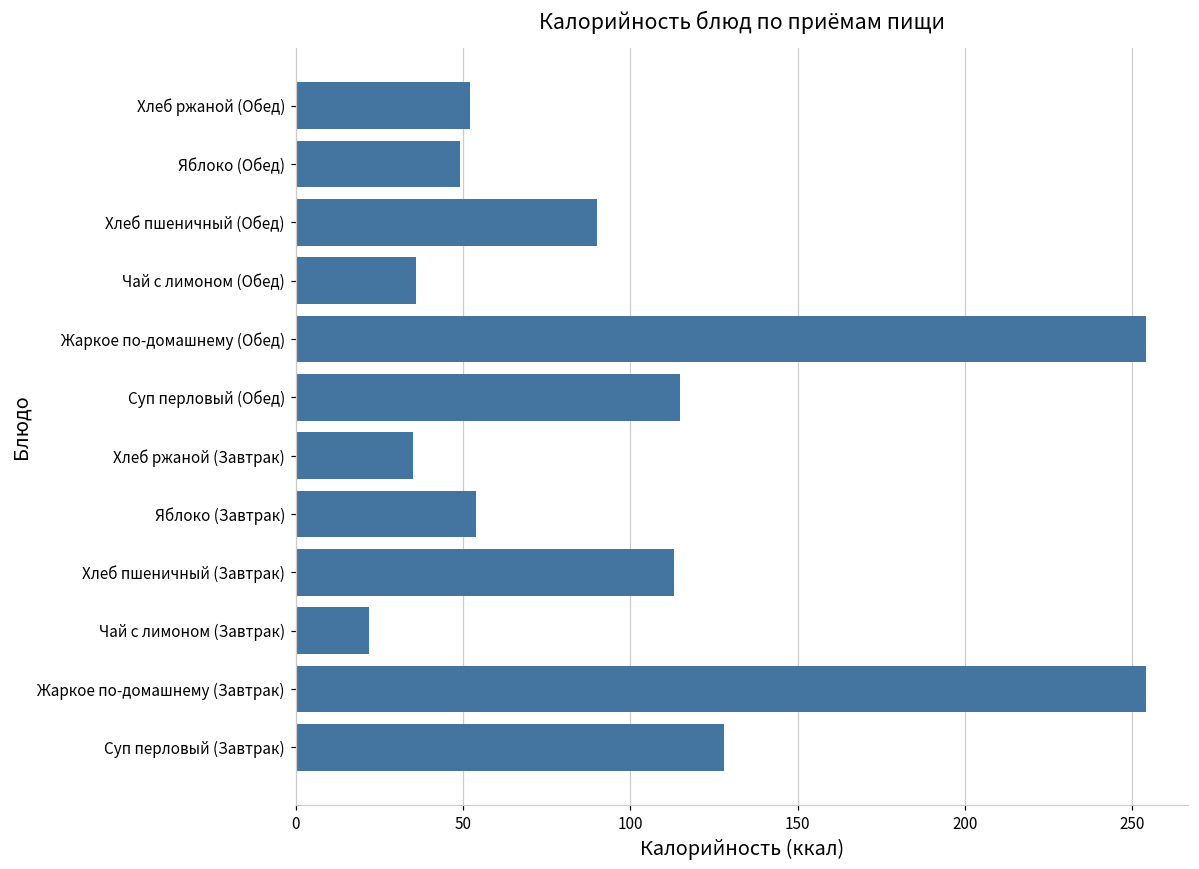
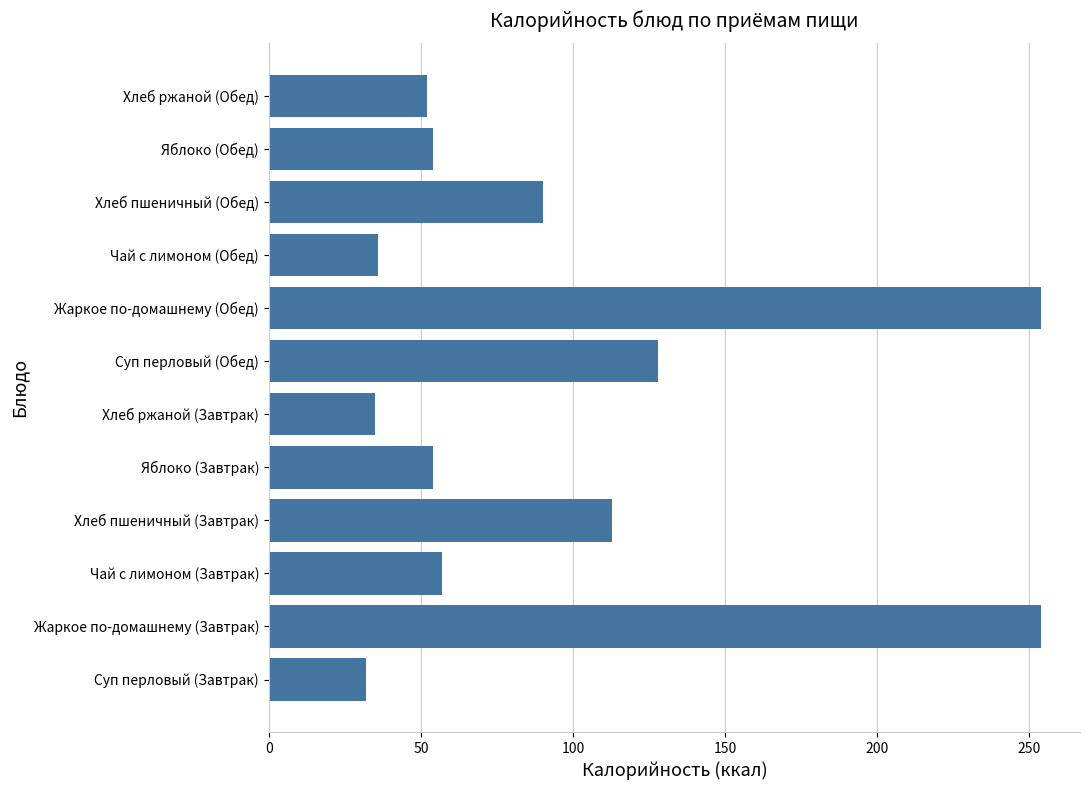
Яблоко (Обед): 49 -> 54
Суп перловый (Обед): 115 -> 128
Чай с лимоном (Завтрак): 22 -> 57
Суп перловый (Завтрак): 128 -> 32
